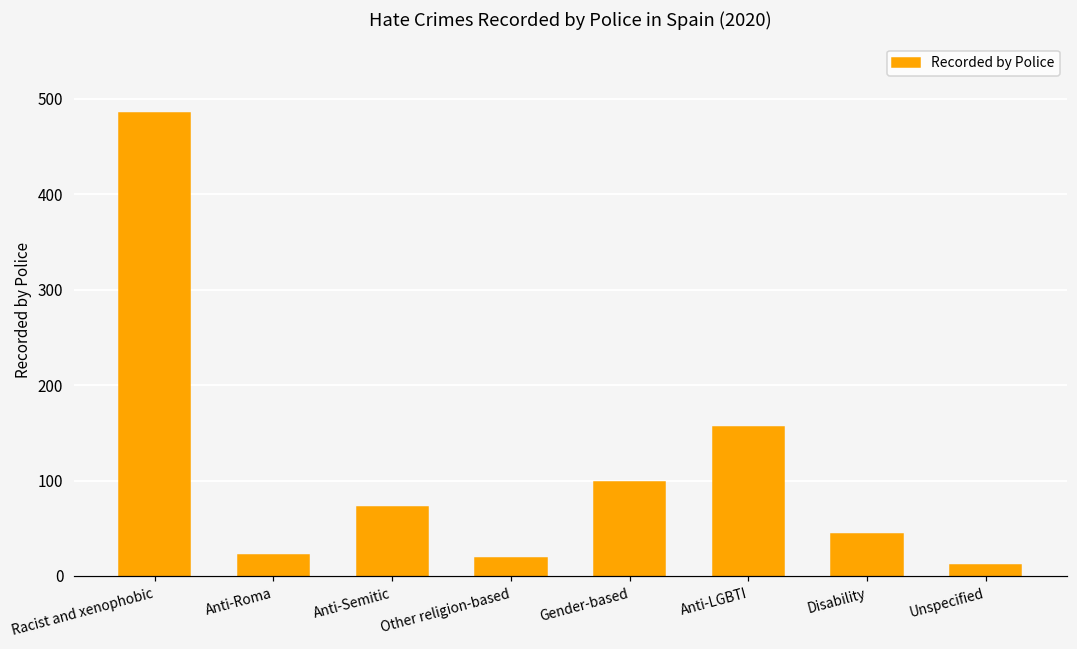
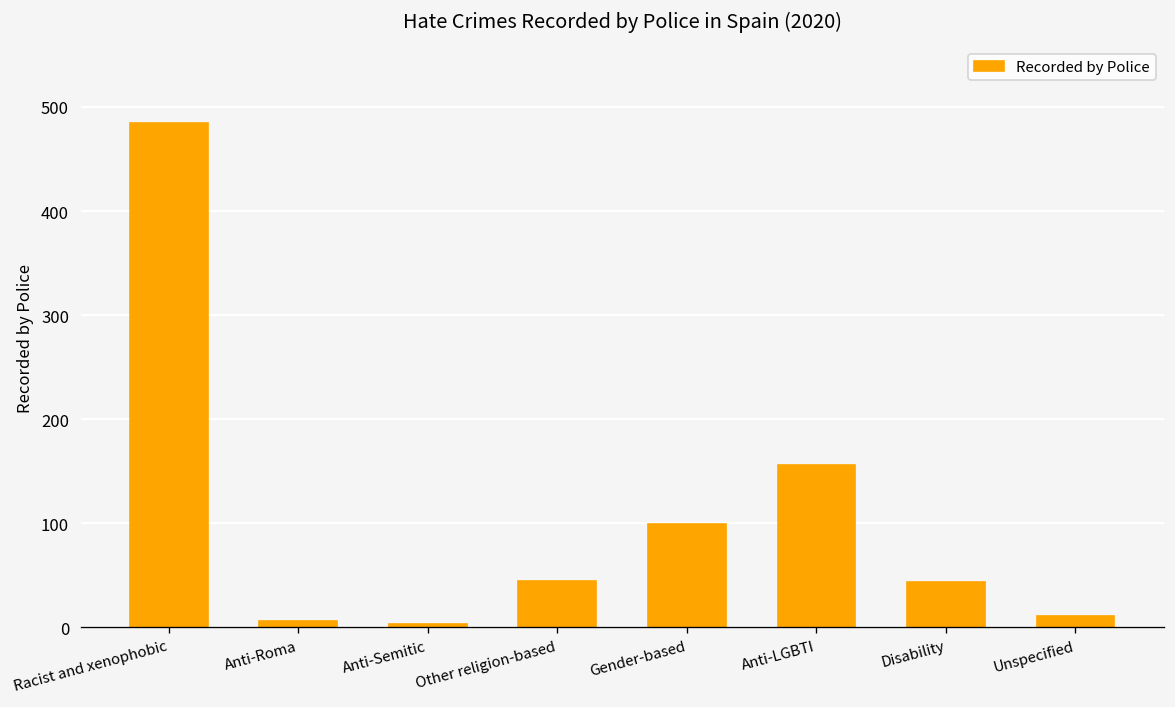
Anti-Roma: 20 -> 10
Anti-Semitic: 70 -> 0
Other religion-based: 20 -> 50
